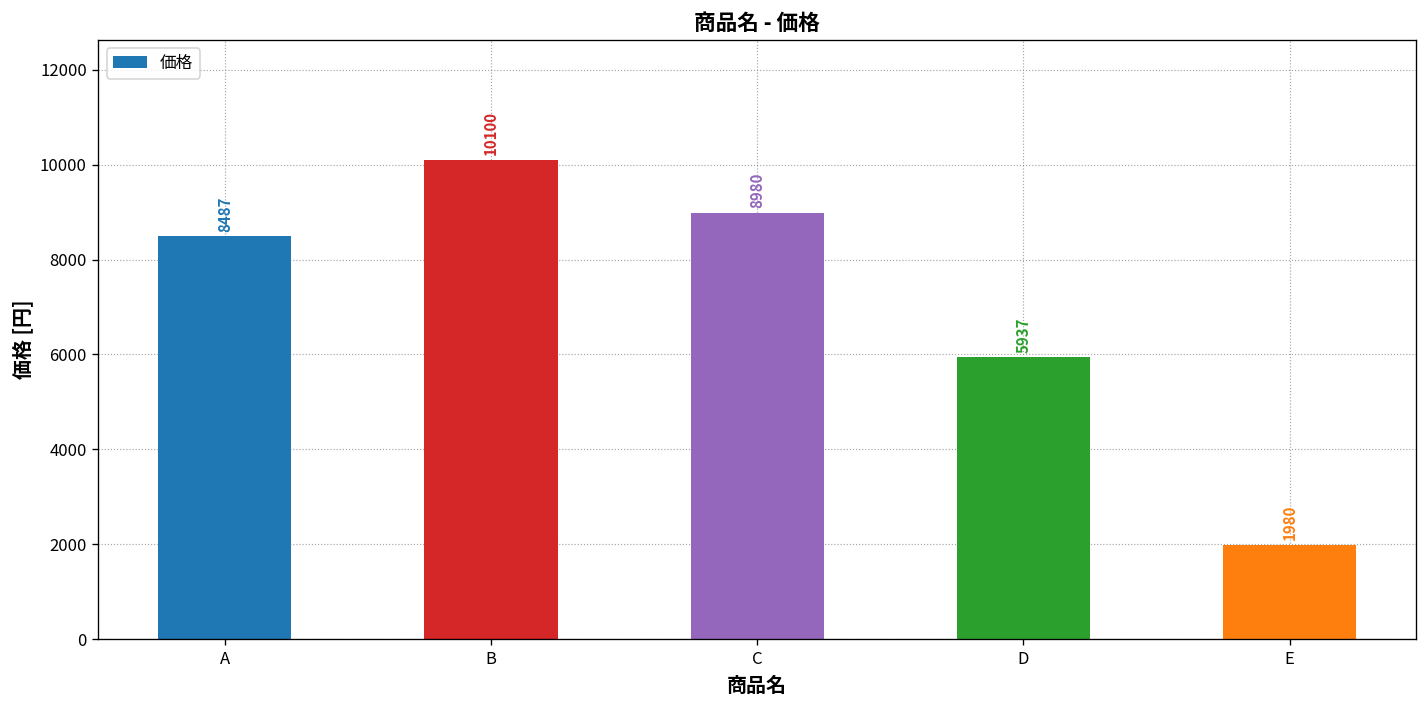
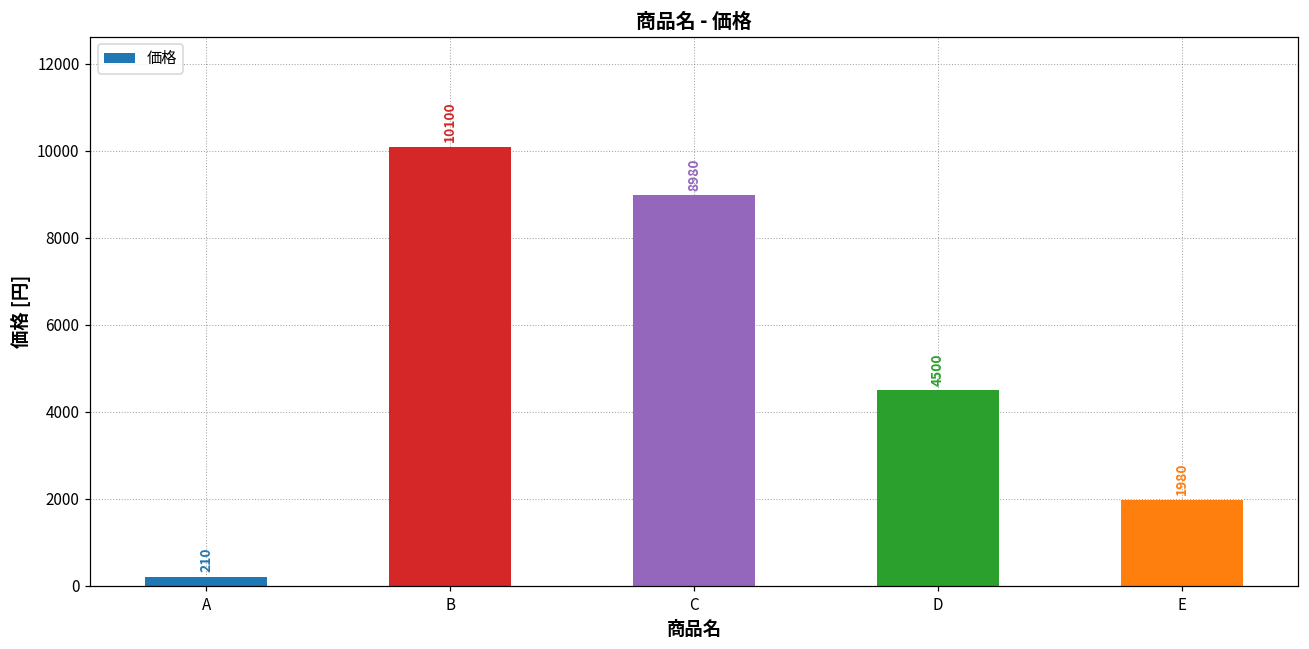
A: 8487 -> 210
D: 5937 -> 4500
